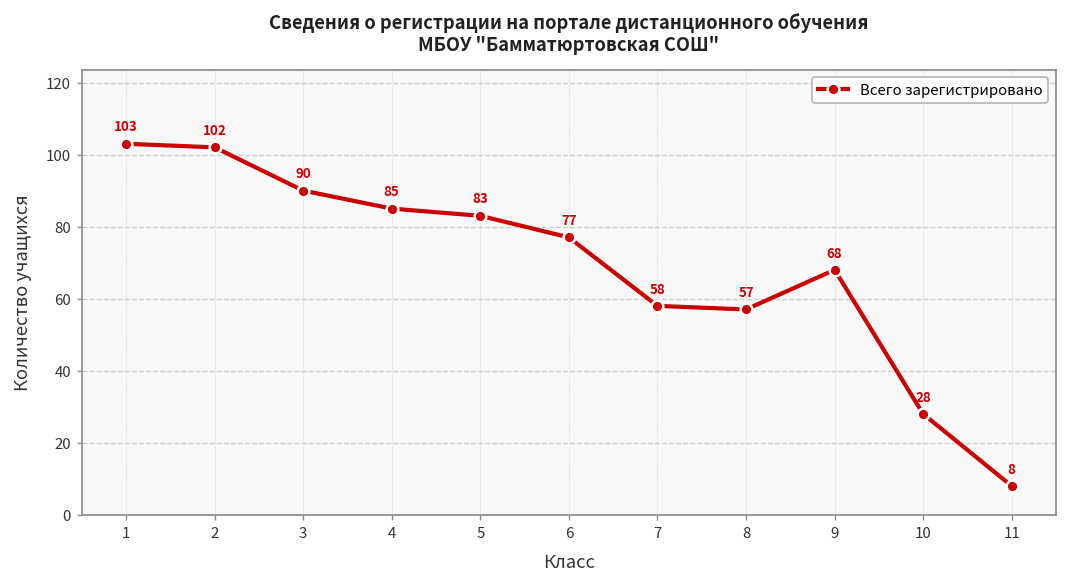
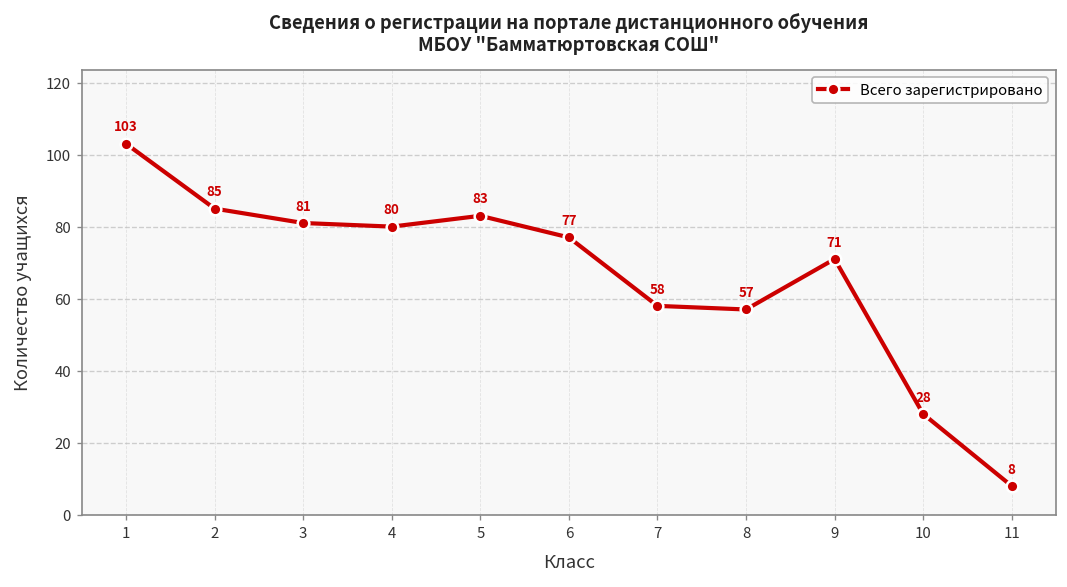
2: 102 -> 85
3: 90 -> 81
4: 85 -> 80
9: 68 -> 71
